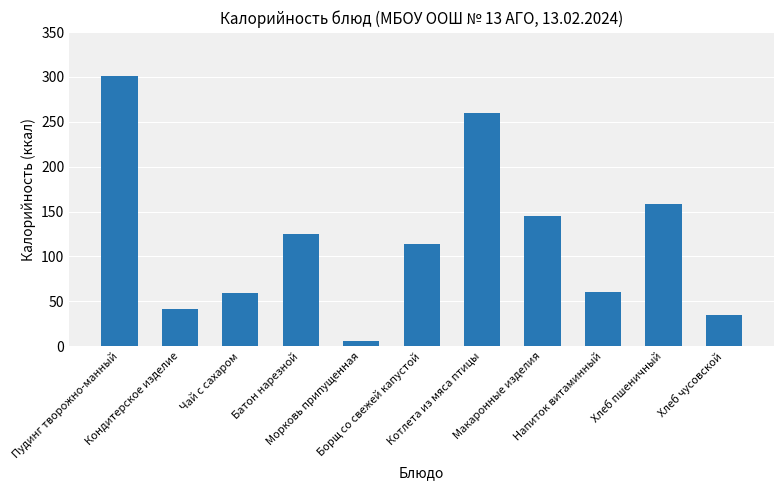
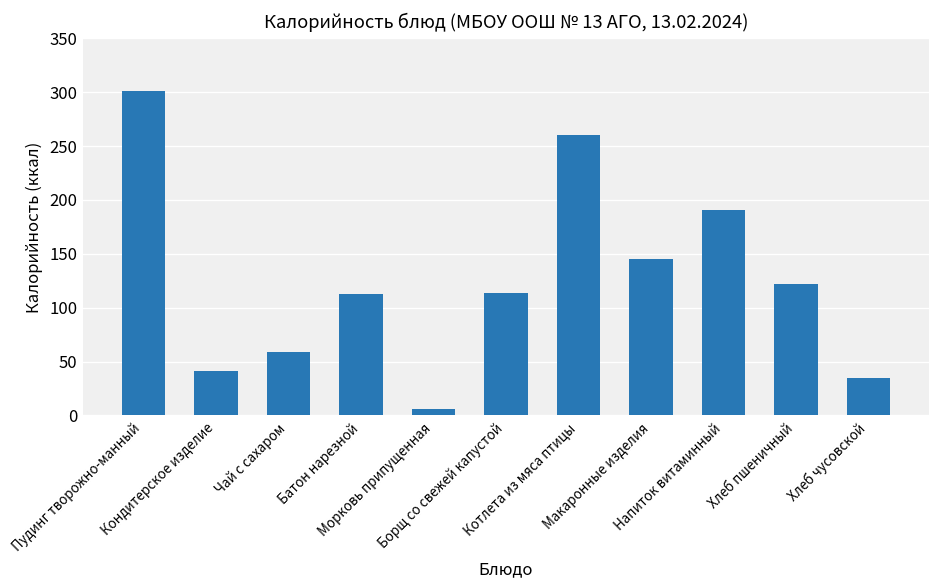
Батон нарезной: 130 -> 110
Напиток витаминный: 60 -> 190
Хлеб пшеничный: 160 -> 120
